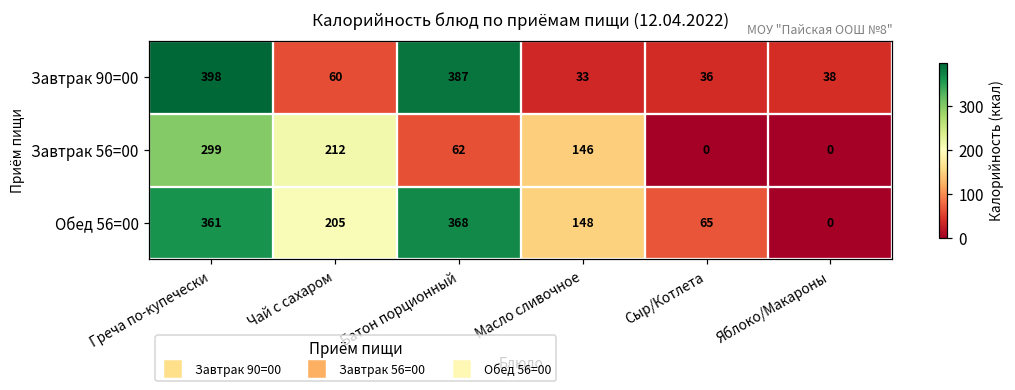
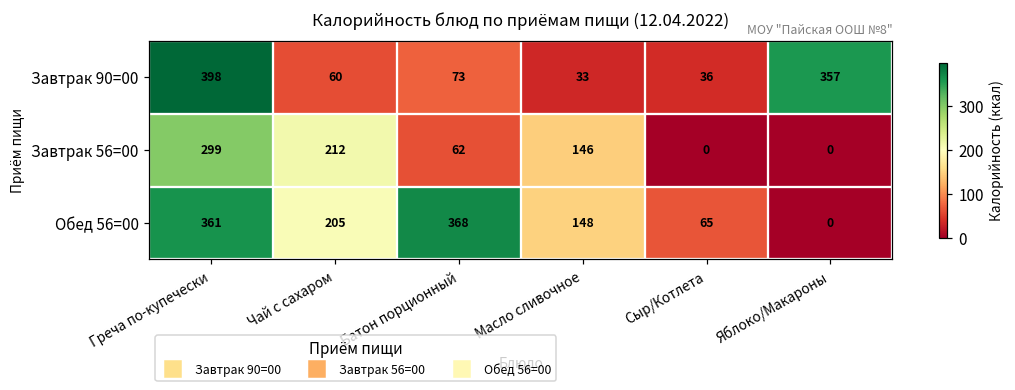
Завтрак 90=00, Батон порционный: 387 -> 73
Завтрак 90=00, Яблоко/Макароны: 38 -> 357
